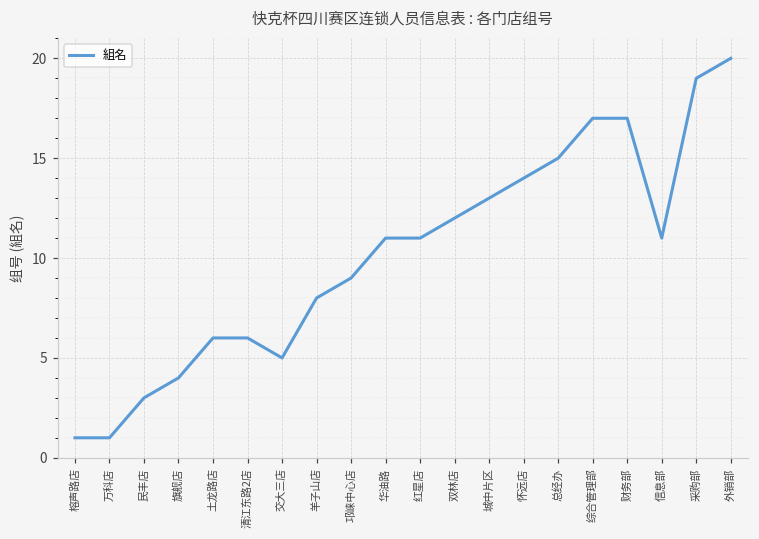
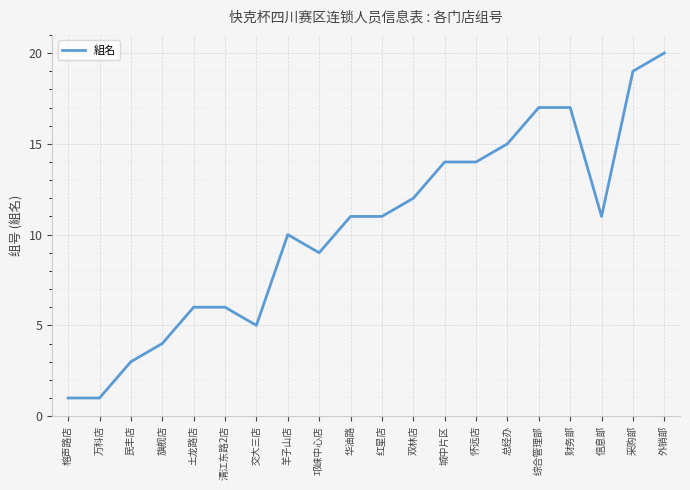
羊子山店: 8 -> 10
城中片区: 13 -> 14
